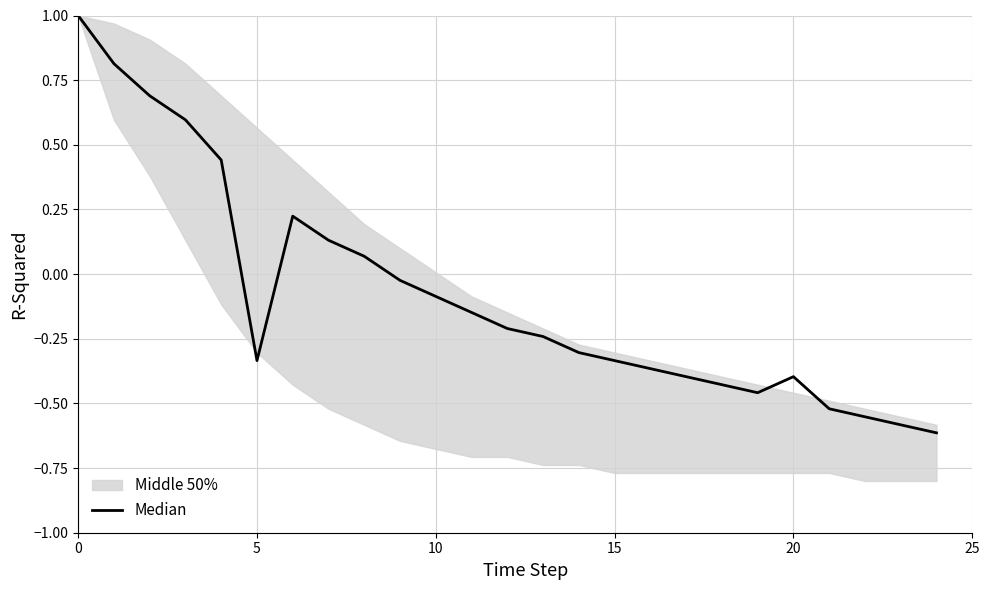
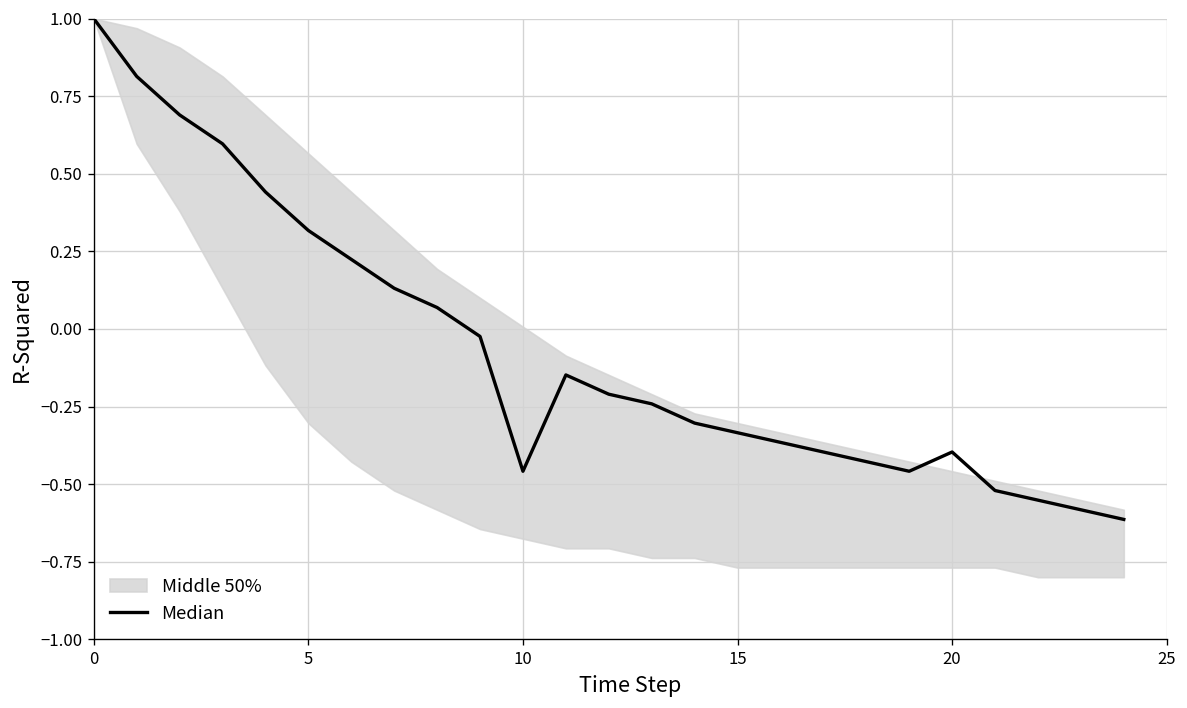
Median, 5: -0.33 -> 0.32
Median, 10: -0.09 -> -0.46
